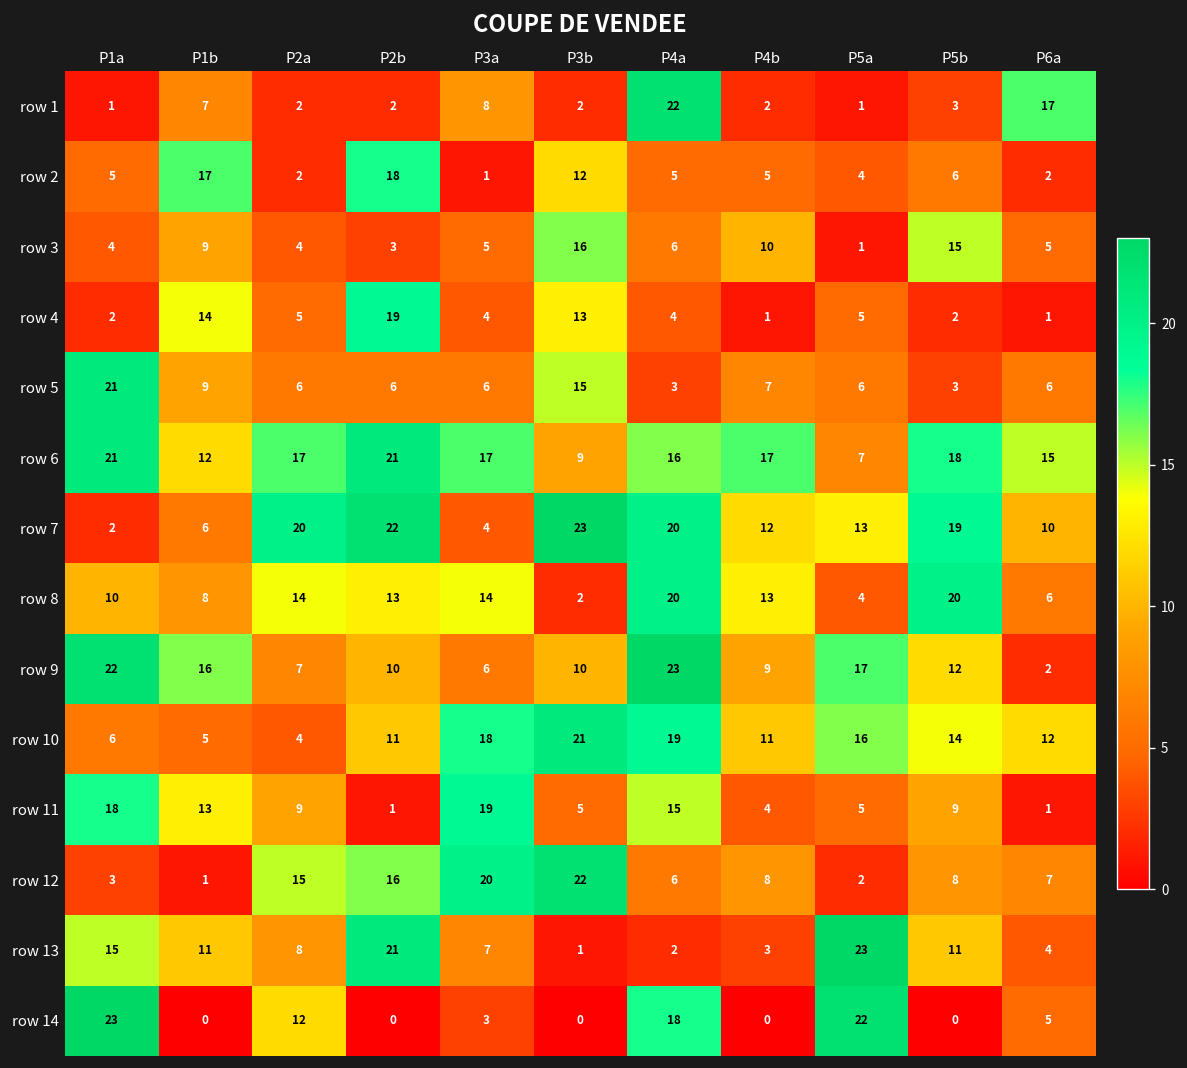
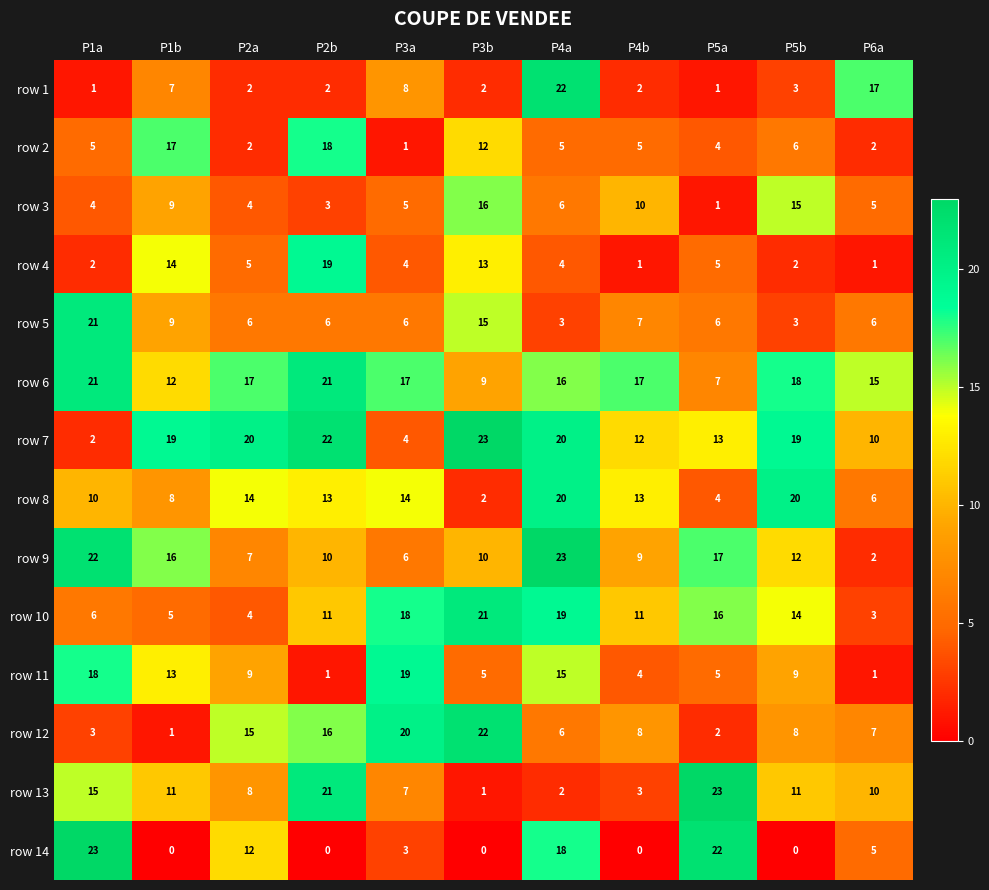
row 7, P1b: 6 -> 19
row 10, P6a: 12 -> 3
row 13, P6a: 4 -> 10
